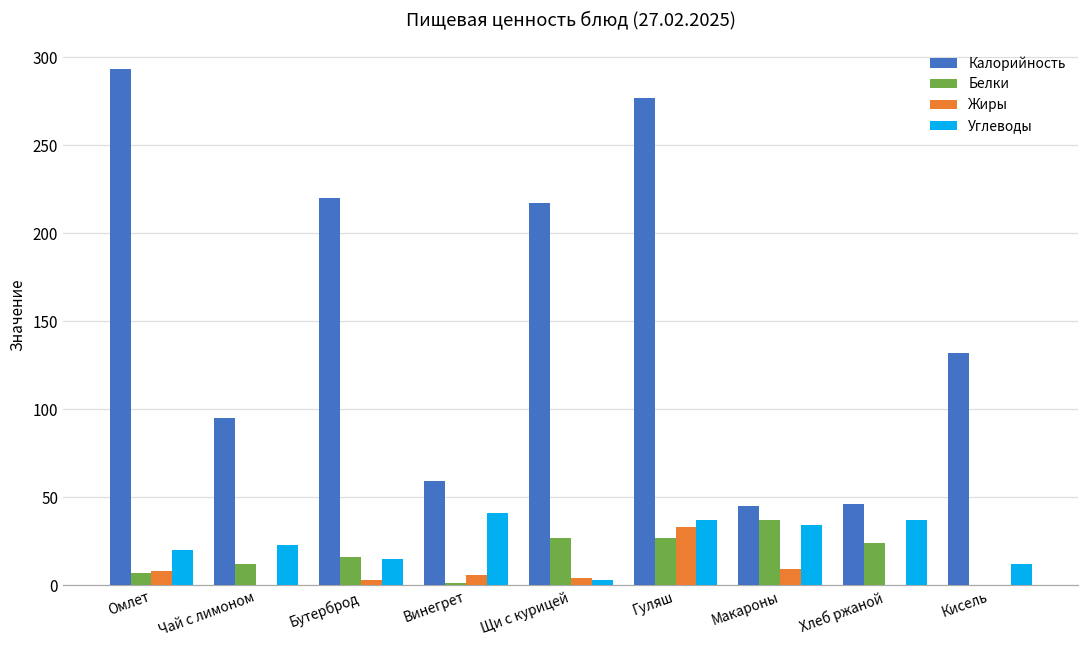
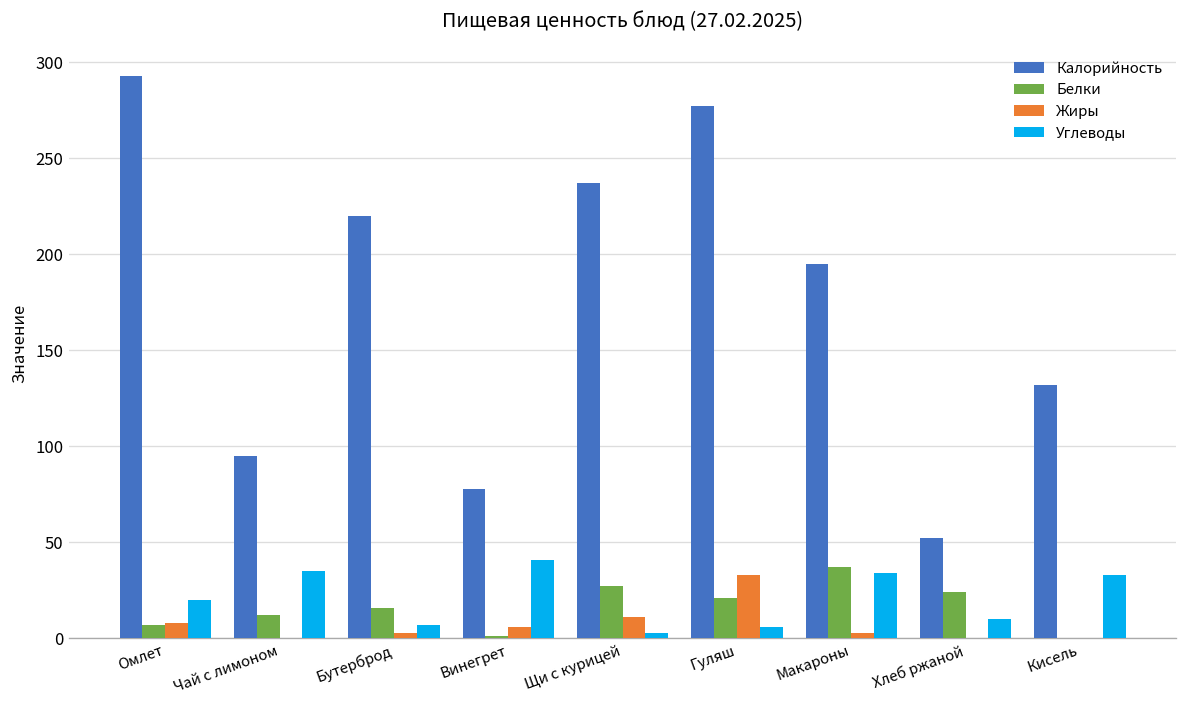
Углеводы, Чай с лимоном: 23 -> 35
Углеводы, Бутерброд: 15 -> 7
Калорийность, Винегрет: 59 -> 78
Калорийность, Щи с курицей: 217 -> 237
Жиры, Щи с курицей: 4 -> 11
Белки, Гуляш: 27 -> 21
Углеводы, Гуляш: 37 -> 6
Калорийность, Макароны: 45 -> 195
Жиры, Макароны: 9 -> 3
Калорийность, Хлеб ржаной: 46 -> 52
Углеводы, Хлеб ржаной: 37 -> 10
Углеводы, Кисель: 12 -> 33
